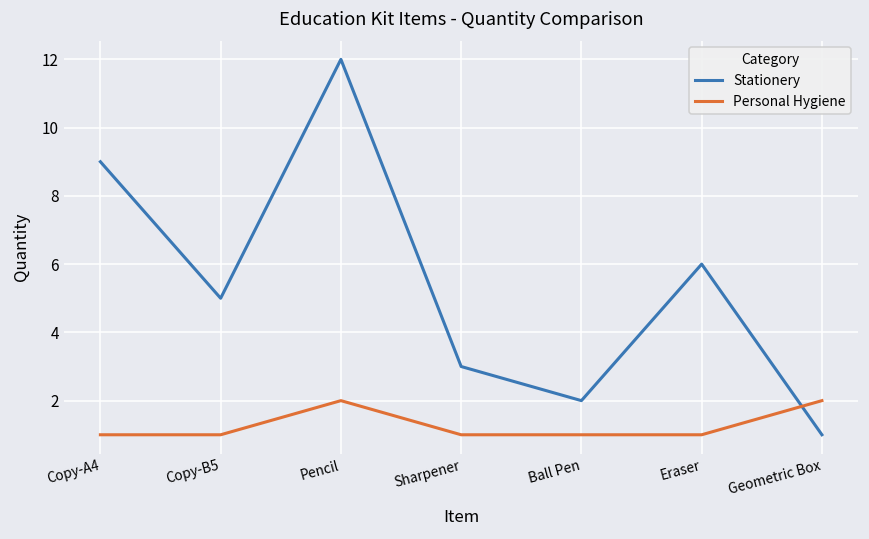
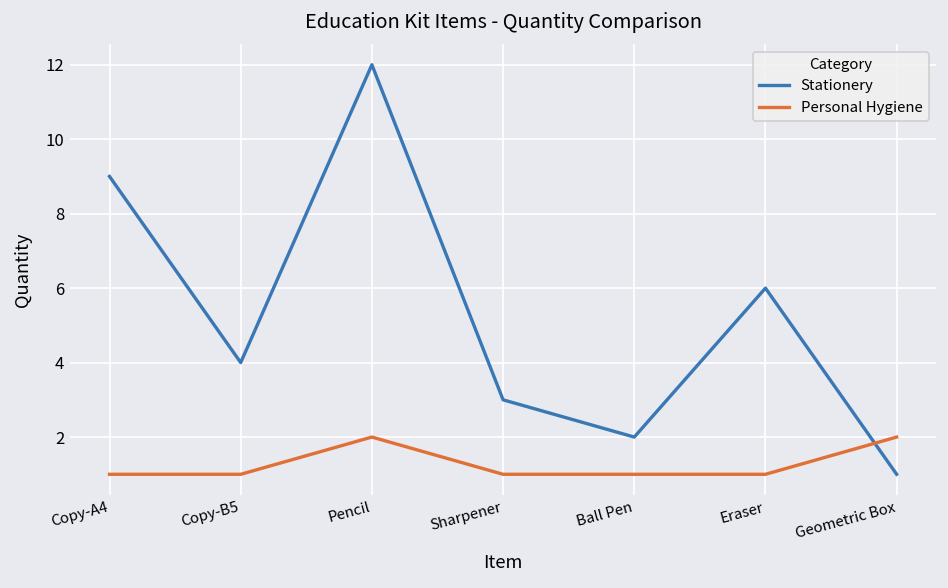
Stationery, Copy-B5: 5 -> 4
